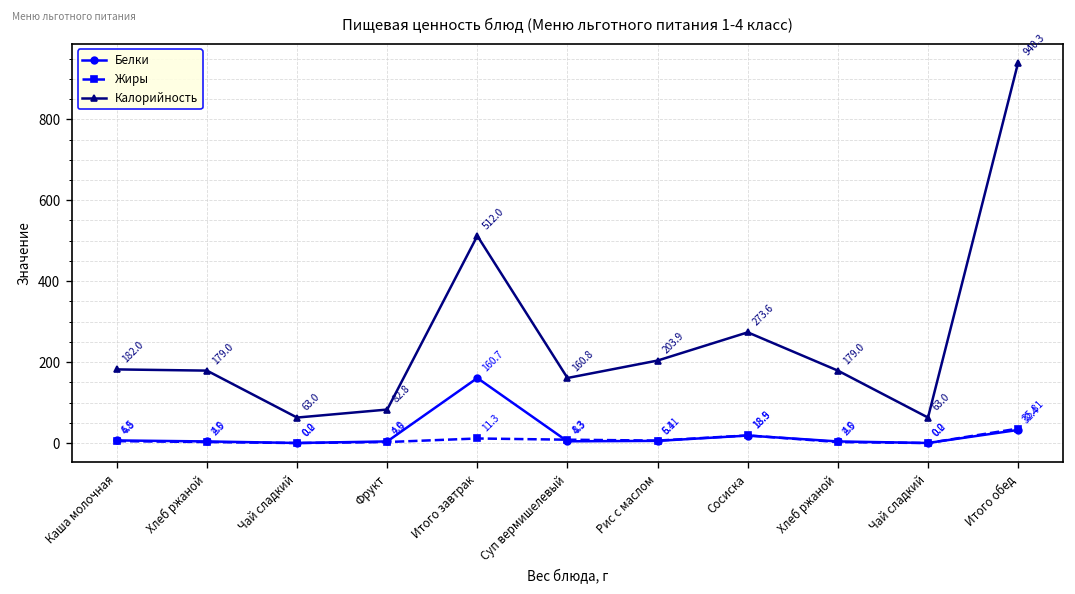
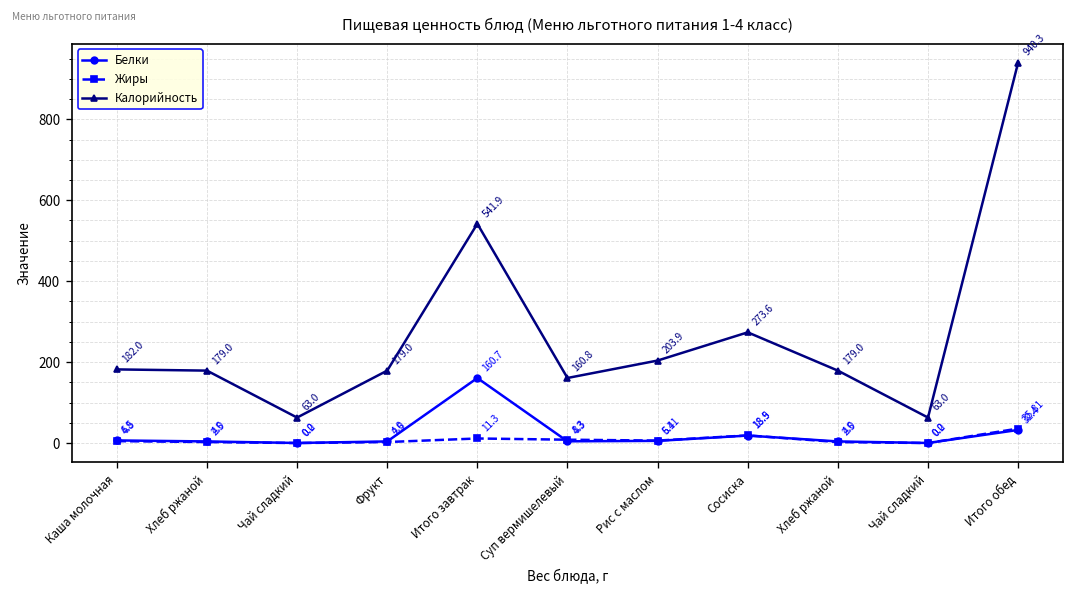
Калорийность, Фрукт: 82.8 -> 179.0
Калорийность, Итого завтрак: 512.0 -> 541.9
